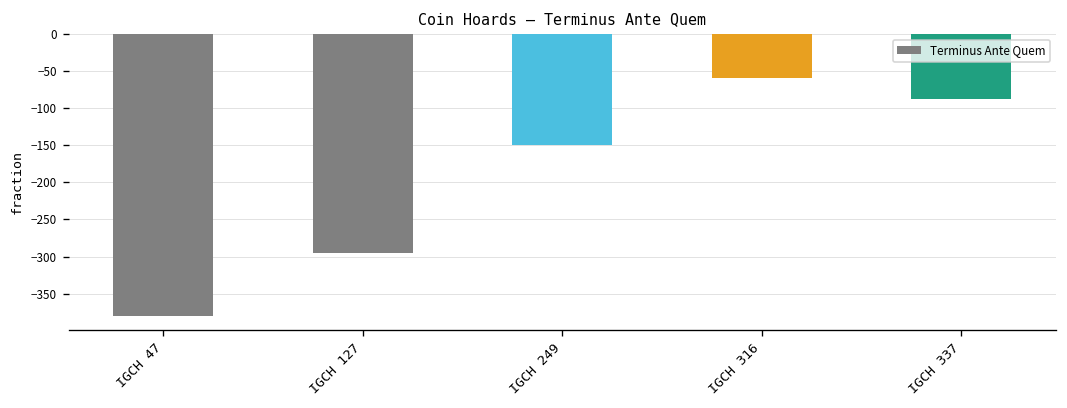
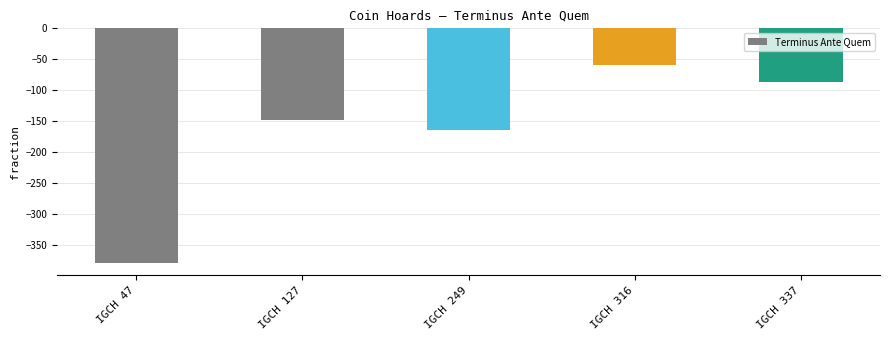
IGCH 127: -300 -> -150
IGCH 249: -150 -> -170
